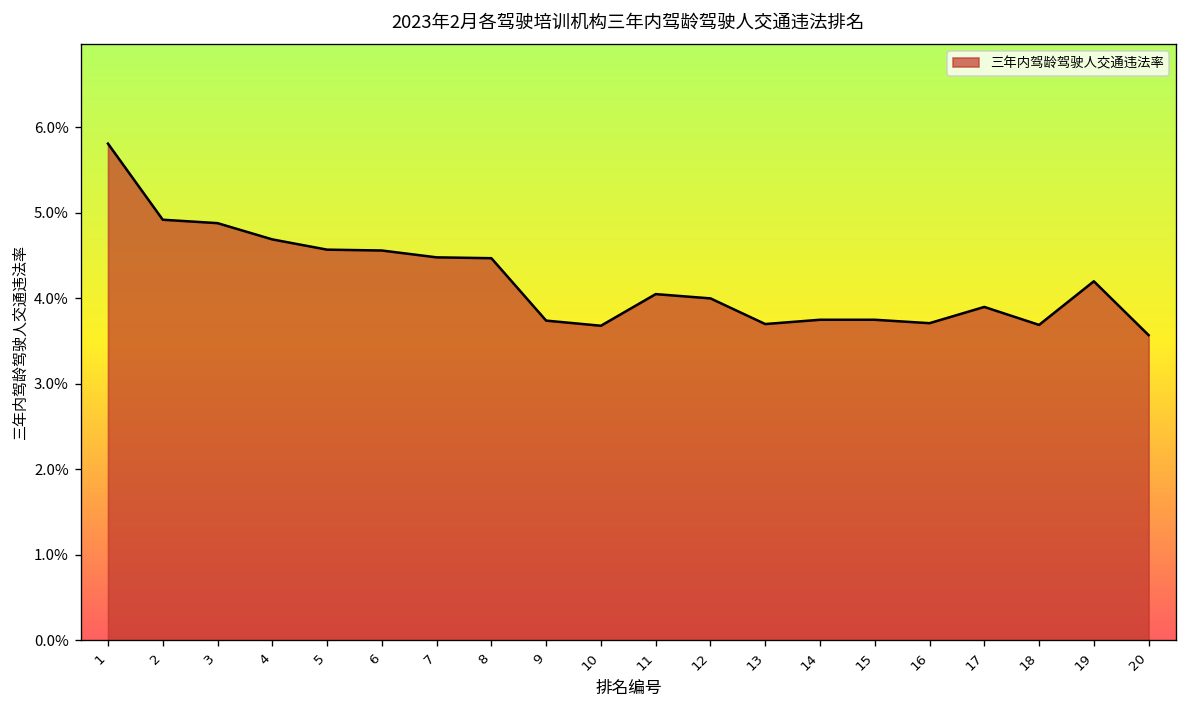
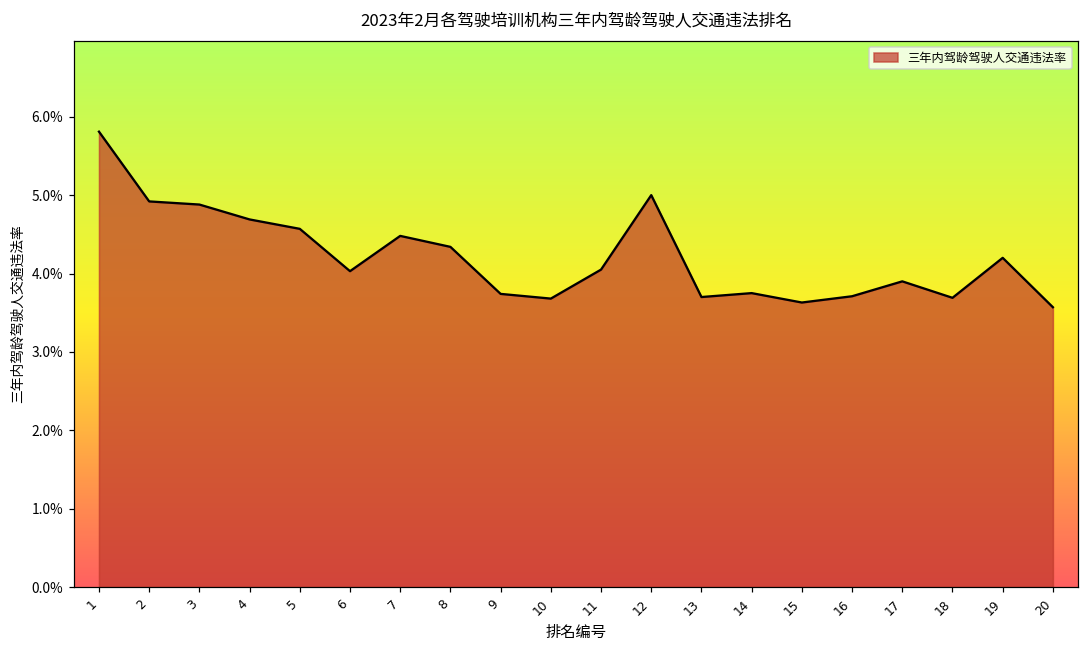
6: 4.6% -> 4.0%
8: 4.5% -> 4.3%
12: 4.0% -> 5.0%
15: 3.8% -> 3.6%
